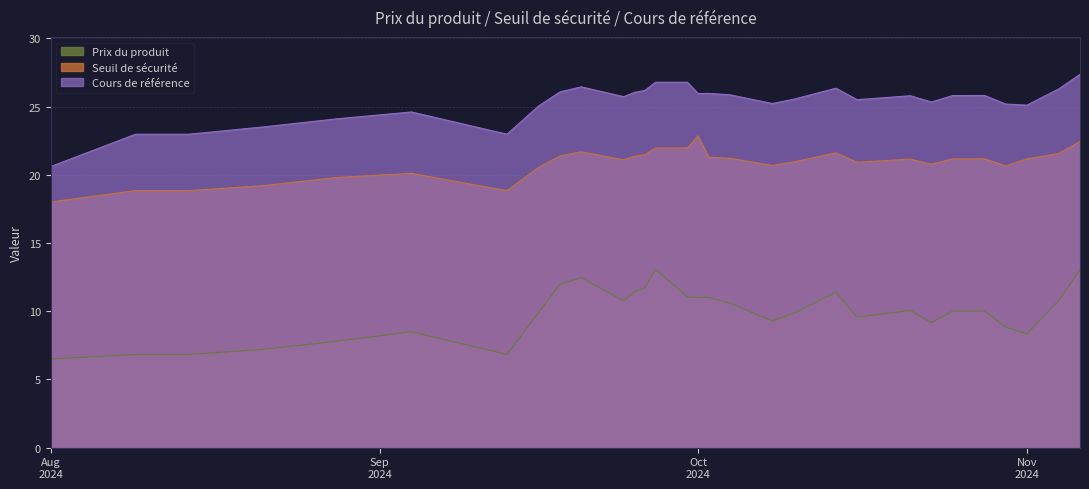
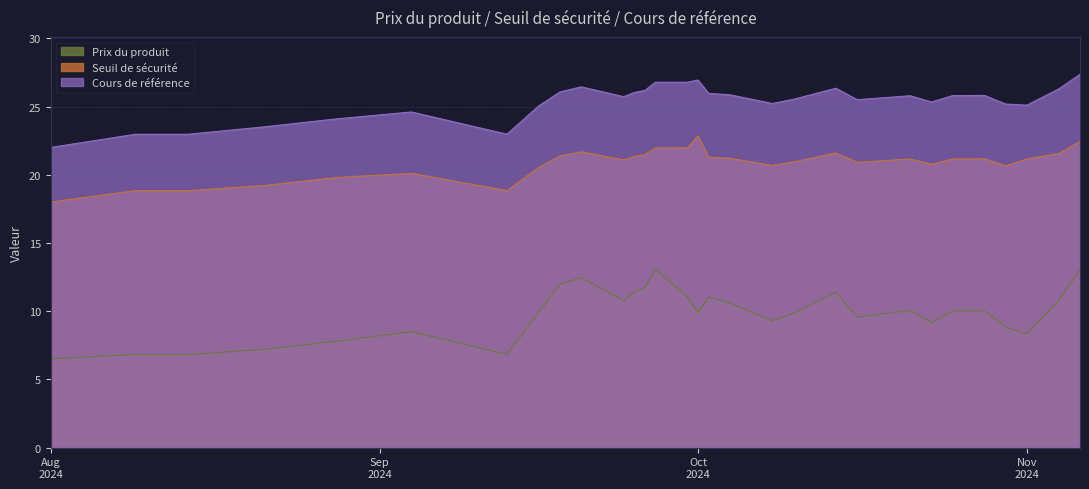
Cours de référence, Aug 2024: 20.6 -> 22.0
Prix du produit, Oct 2024: 11.0 -> 9.9
Cours de référence, Oct 2024: 26.0 -> 26.9
